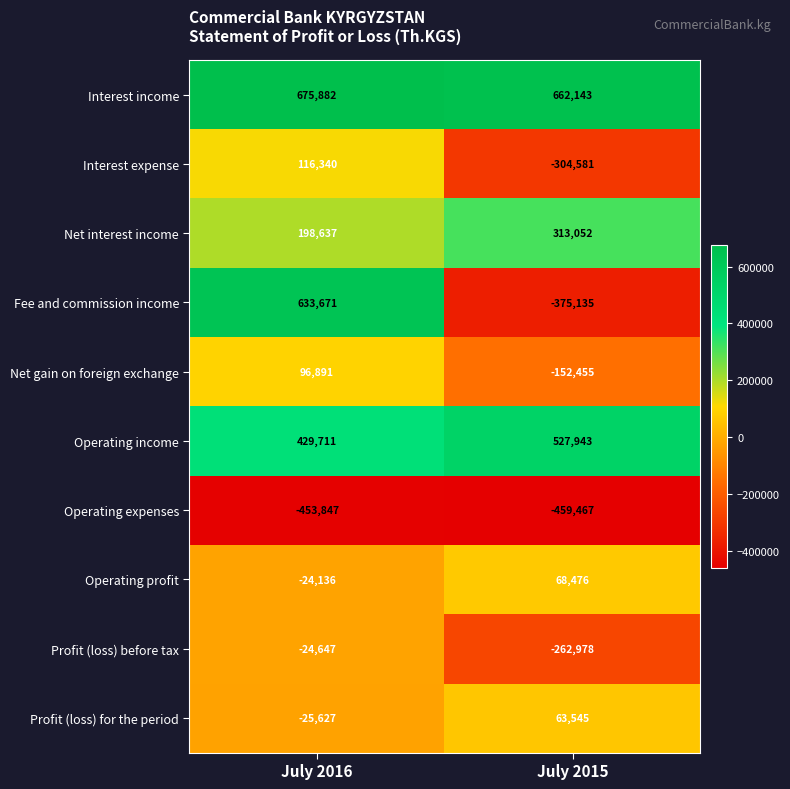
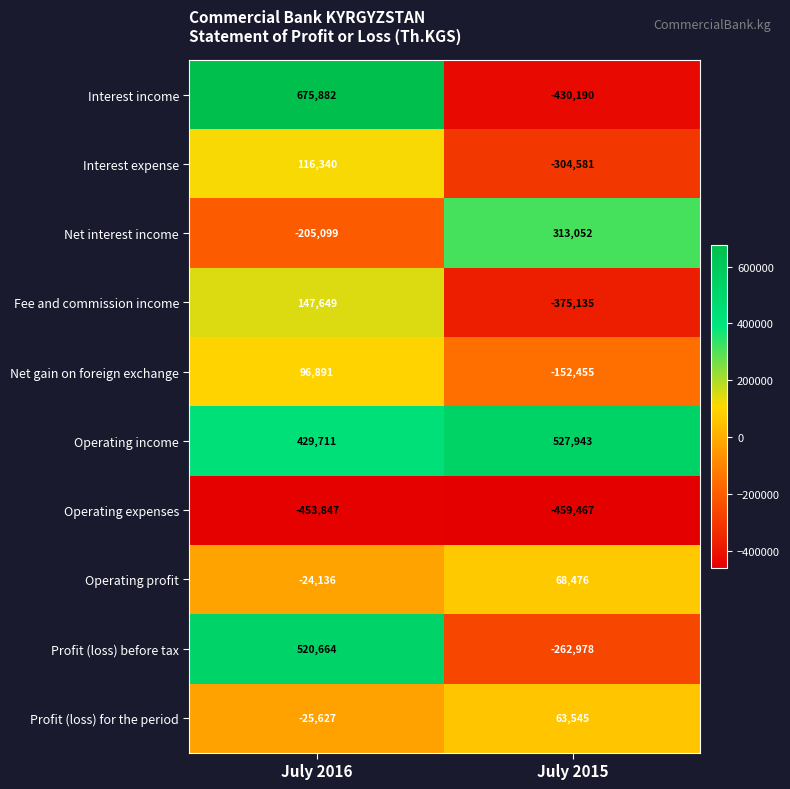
Interest income, July 2015: 662,143 -> -430,190
Net interest income, July 2016: 198,637 -> -205,099
Fee and commission income, July 2016: 633,671 -> 147,649
Profit (loss) before tax, July 2016: -24,647 -> 520,664
